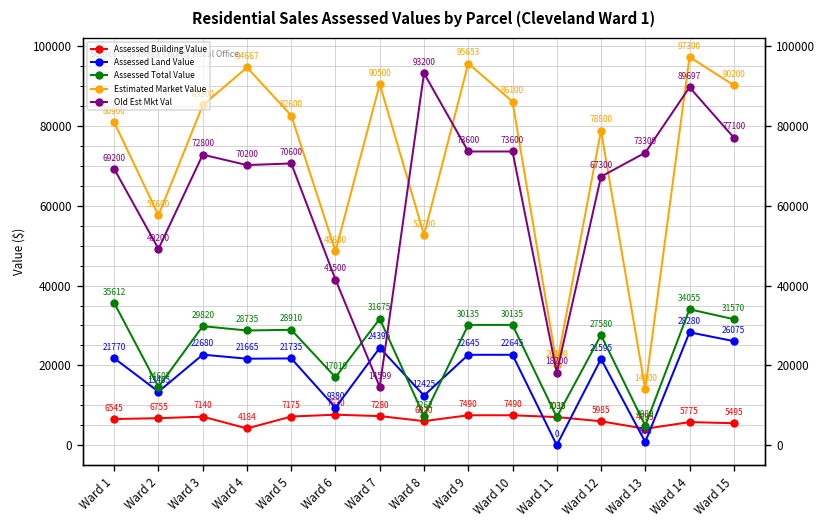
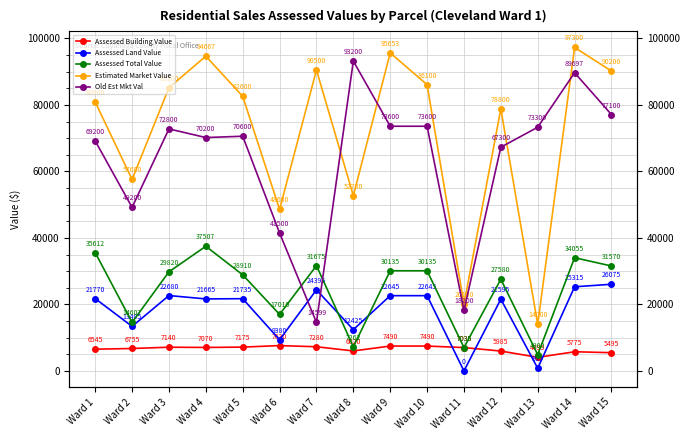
Assessed Building Value, Ward 4: 4184 -> 7070
Assessed Total Value, Ward 4: 28735 -> 37507
Assessed Land Value, Ward 14: 28280 -> 25315
